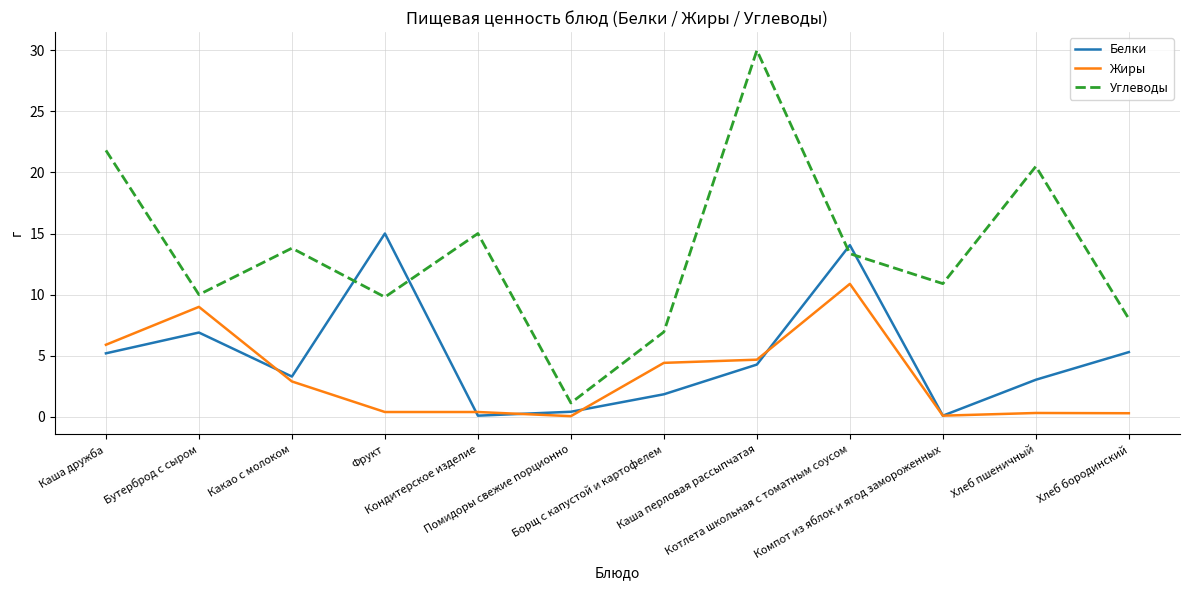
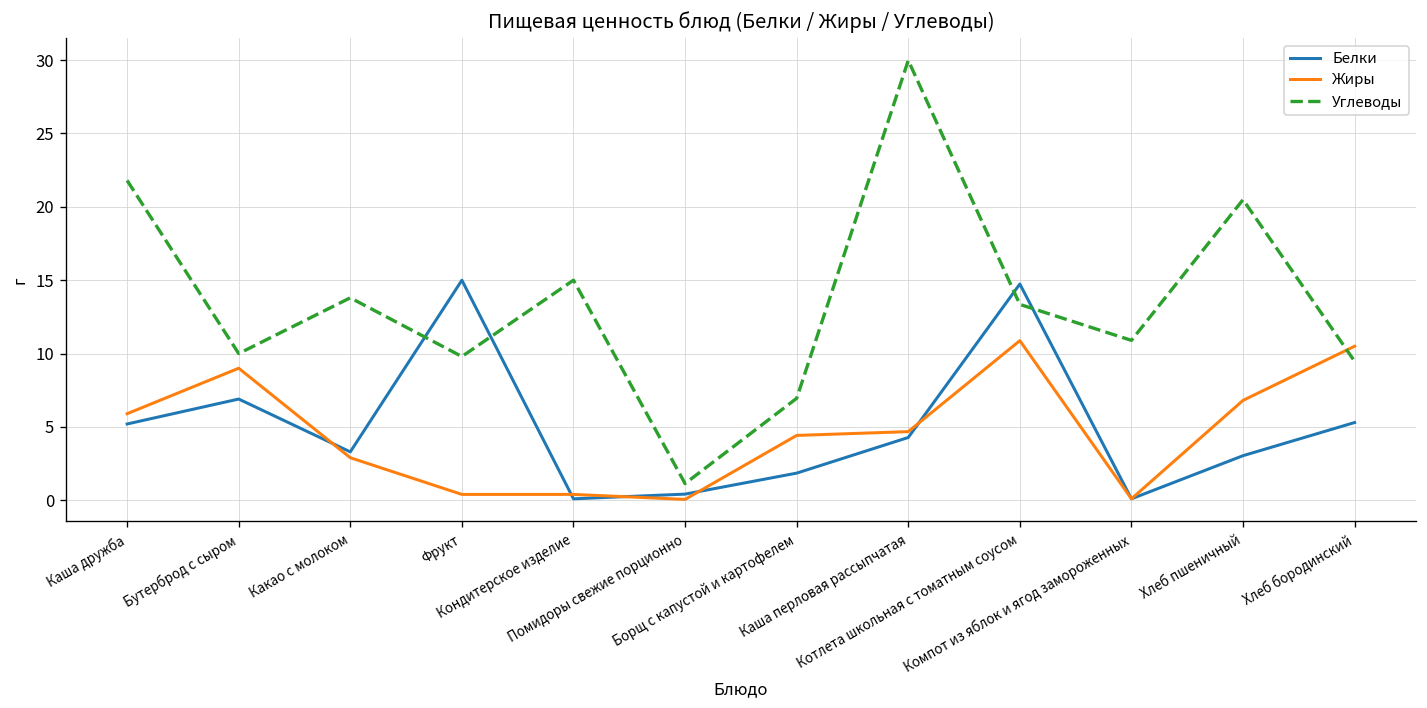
Белки, Котлета школьная с томатным соусом: 14.1 -> 14.7
Жиры, Хлеб пшеничный: 0.3 -> 6.8
Жиры, Хлеб бородинский: 0.3 -> 10.5
Углеводы, Хлеб бородинский: 8.0 -> 9.5
